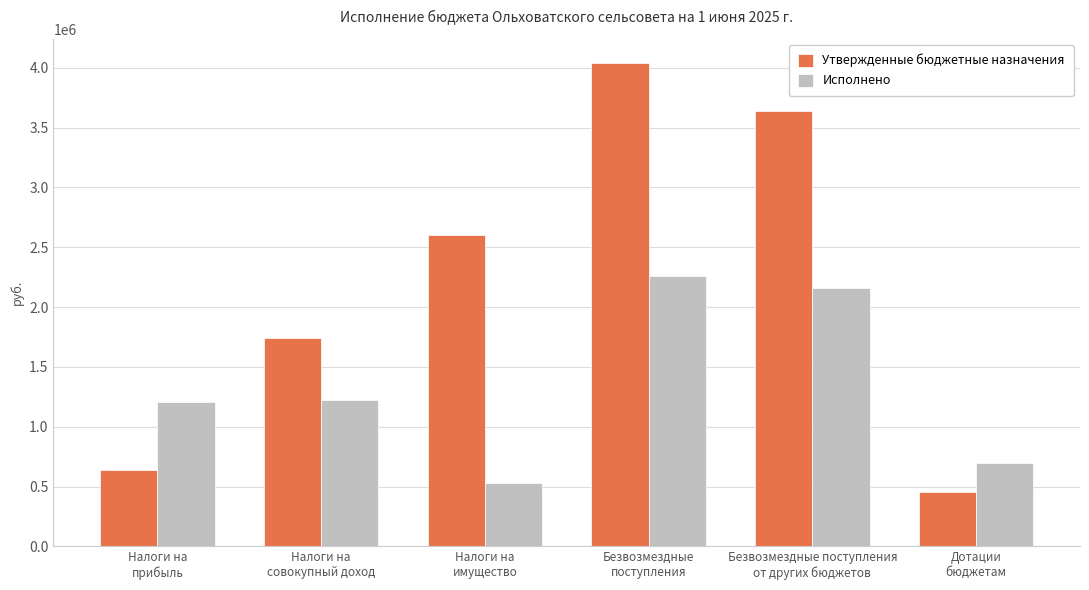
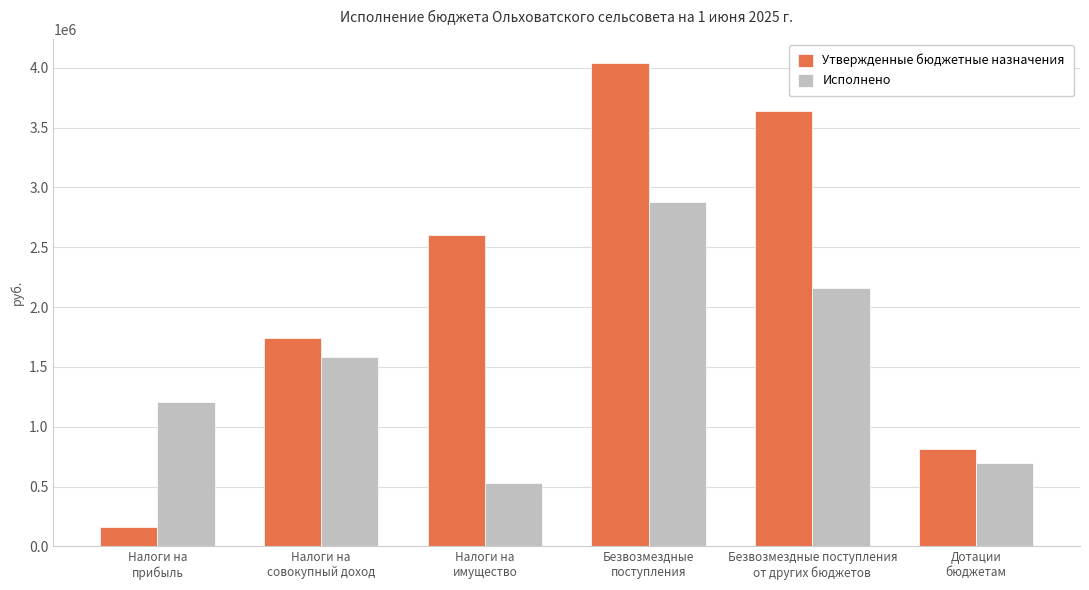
Утвержденные бюджетные назначения, Налоги на прибыль: 640000 -> 160000
Исполнено, Налоги на совокупный доход: 1220000 -> 1580000
Исполнено, Безвозмездные поступления: 2260000 -> 2880000
Утвержденные бюджетные назначения, Дотации бюджетам: 450000 -> 810000
